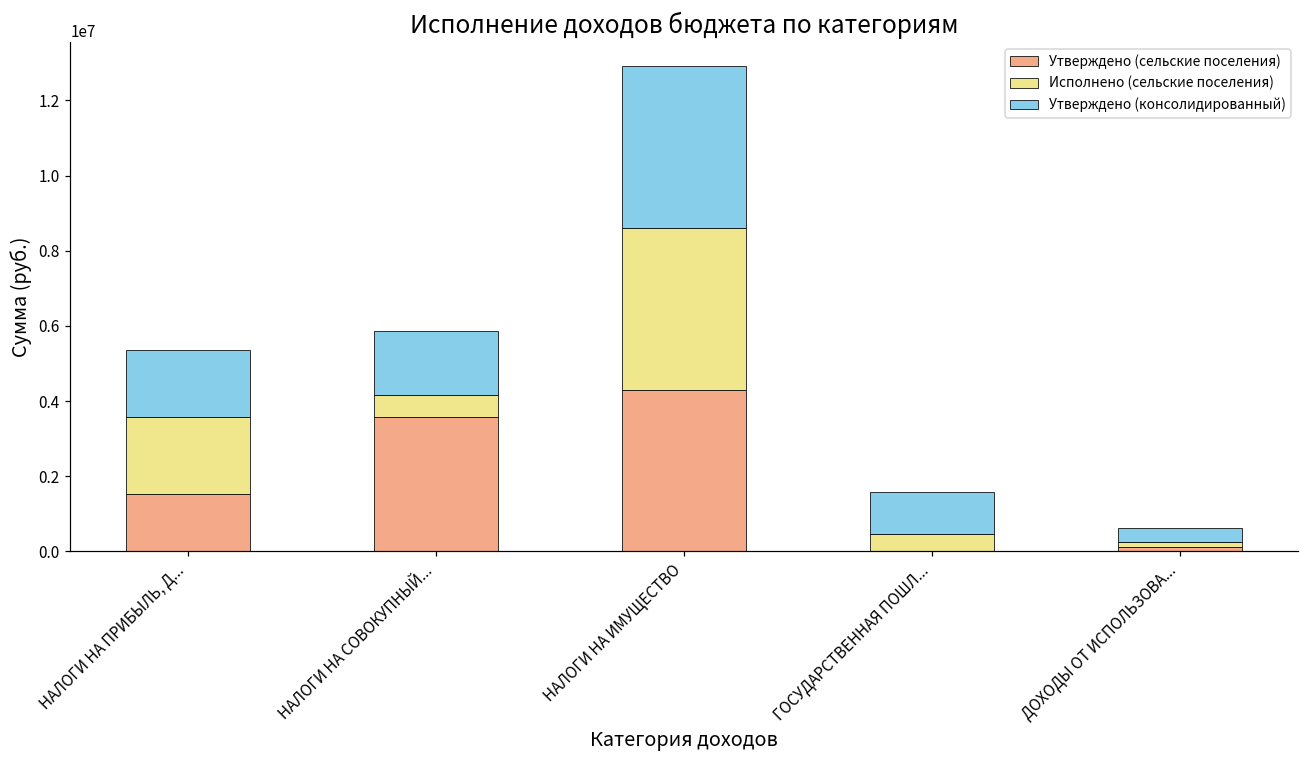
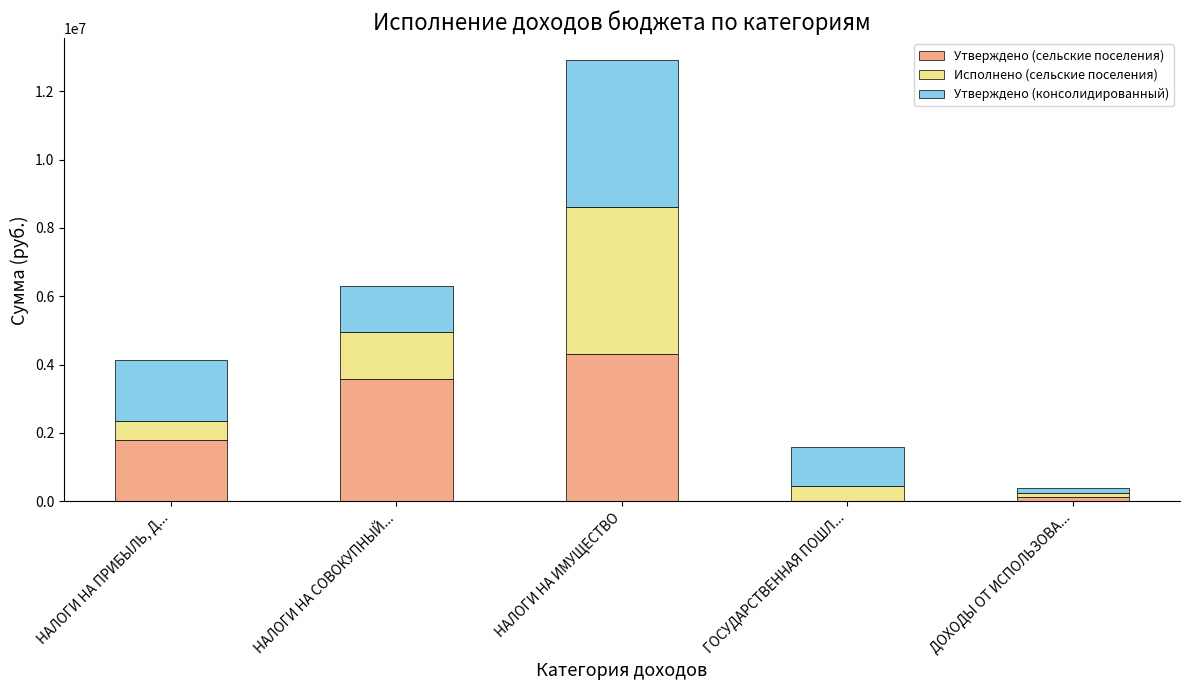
Утверждено (сельские поселения), НАЛОГИ НА ПРИБЫЛЬ, Д...: 1500000 -> 1800000
Исполнено (сельские поселения), НАЛОГИ НА ПРИБЫЛЬ, Д...: 2000000 -> 600000
Исполнено (сельские поселения), НАЛОГИ НА СОВОКУПНЫЙ...: 600000 -> 1400000
Утверждено (консолидированный), НАЛОГИ НА СОВОКУПНЫЙ...: 1700000 -> 1400000
Утверждено (консолидированный), ДОХОДЫ ОТ ИСПОЛЬЗОВА...: 400000 -> 100000
